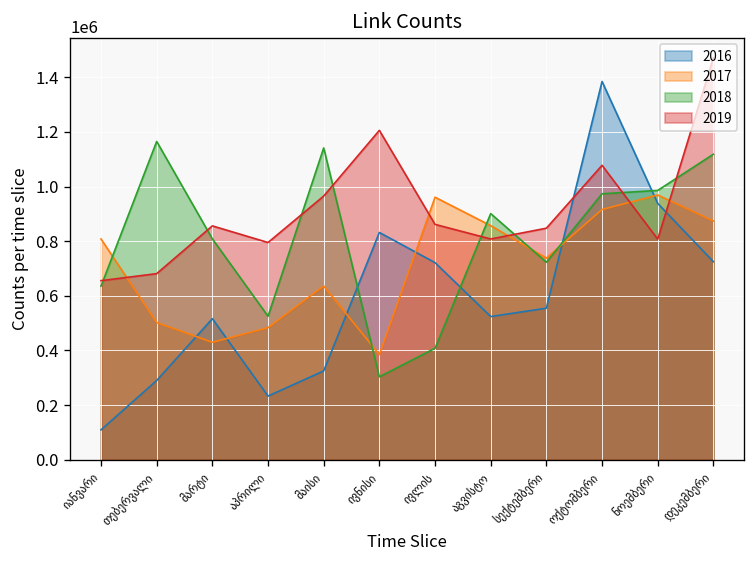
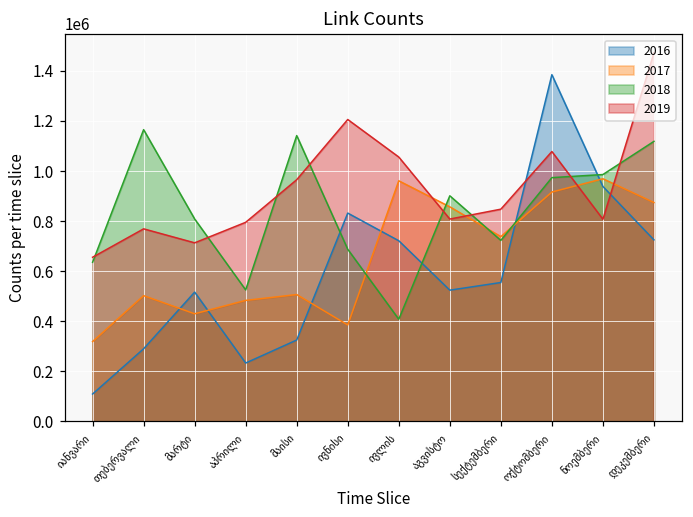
2017, იანვარი: 810000 -> 320000
2019, თებერვალი: 680000 -> 770000
2019, მარტი: 860000 -> 710000
2017, მაისი: 640000 -> 510000
2018, ივნისი: 300000 -> 690000
2019, ივლის: 860000 -> 1060000
